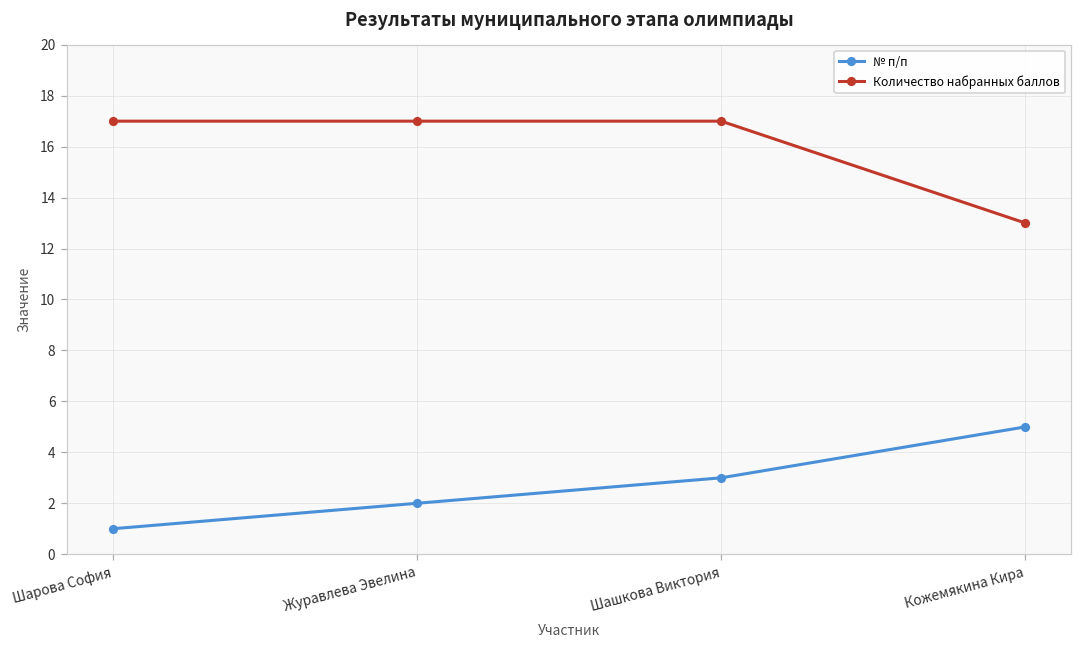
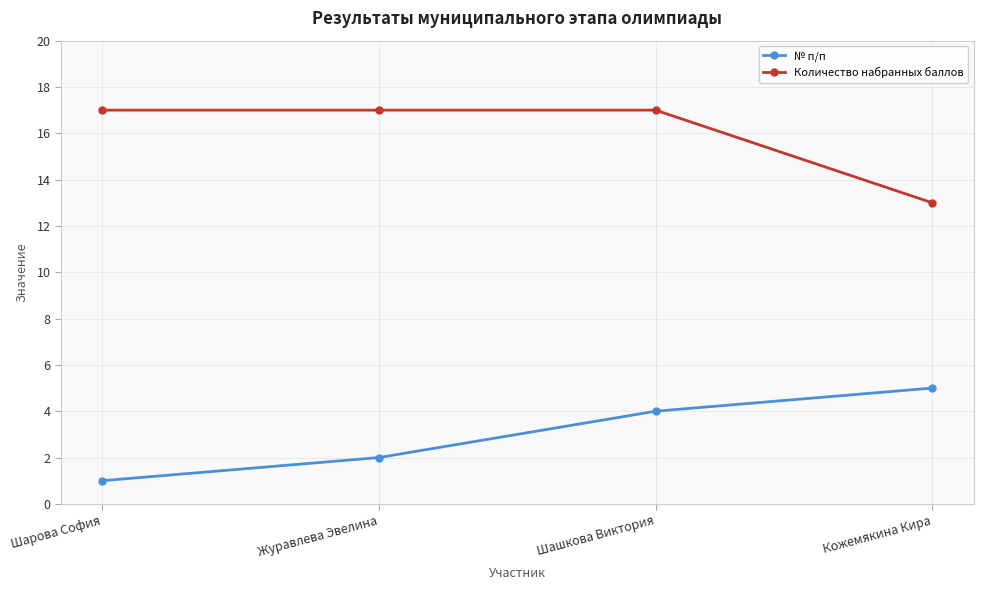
№ п/п, Шашкова Виктория: 3 -> 4
